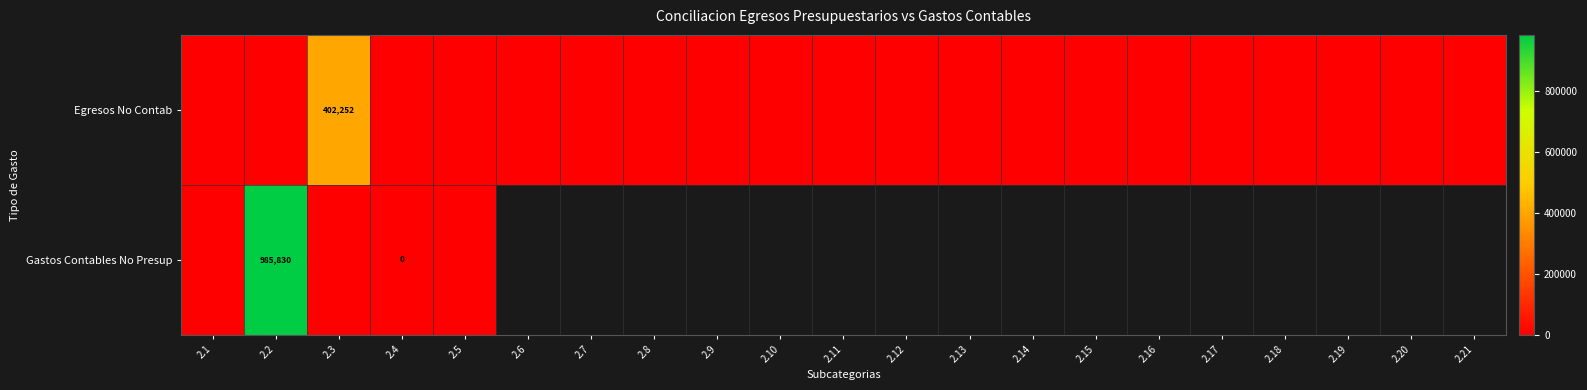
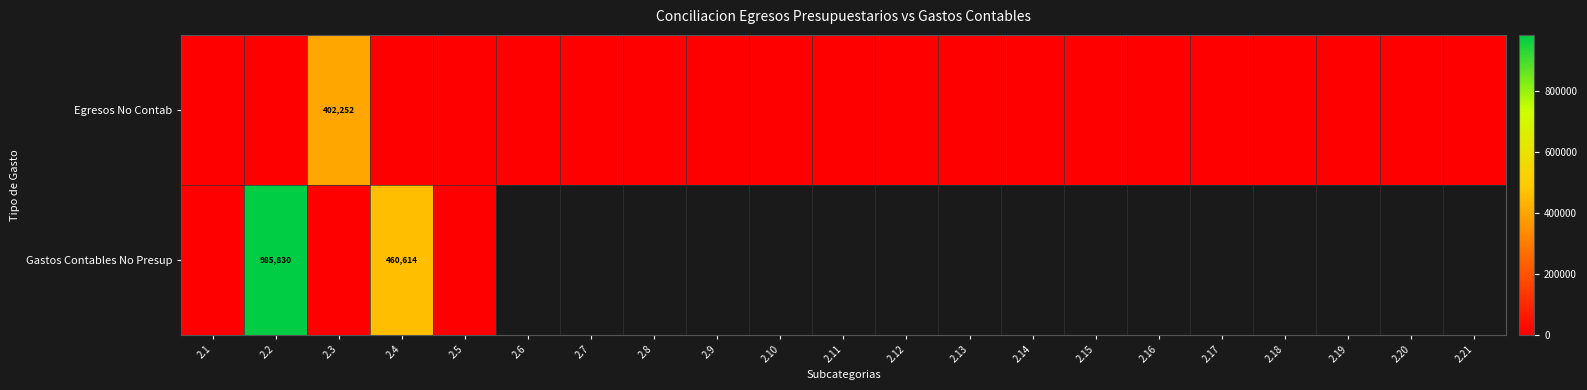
Gastos Contables No Presup, 2.4: 0 -> 460,614
